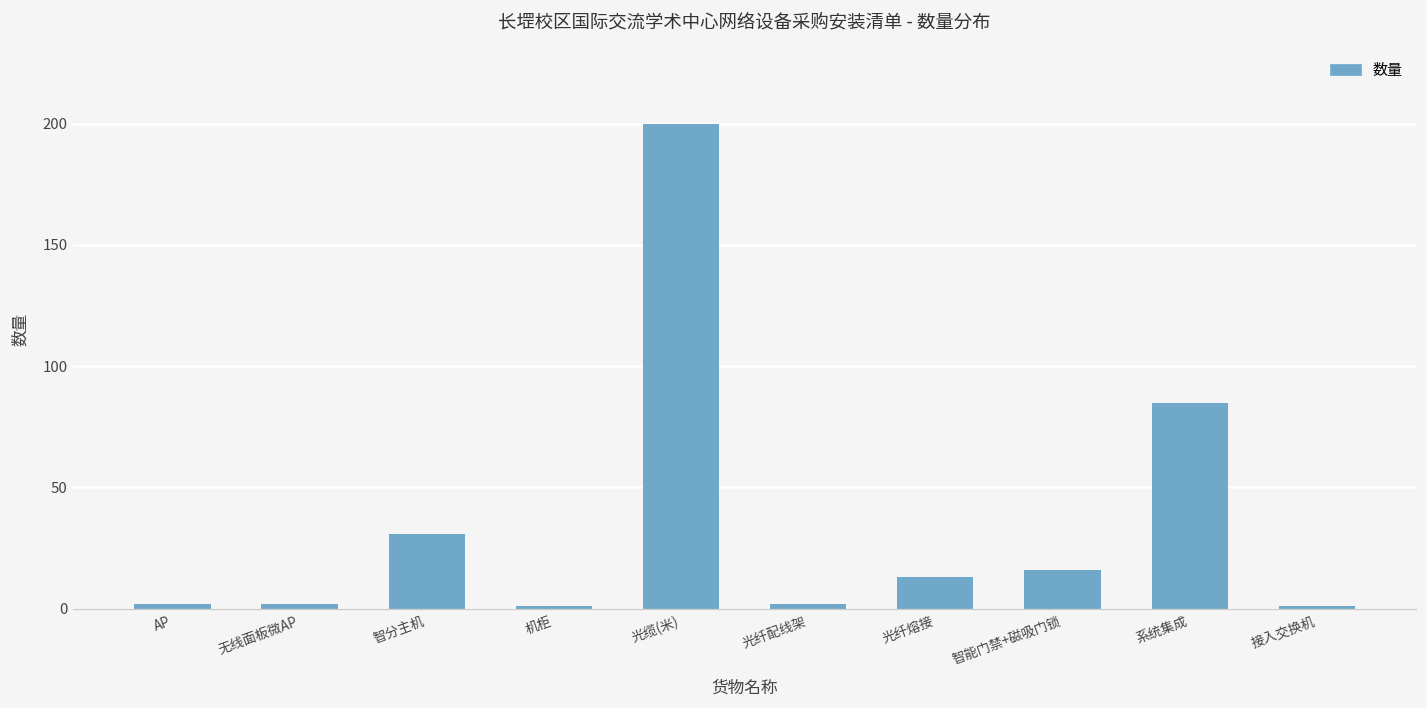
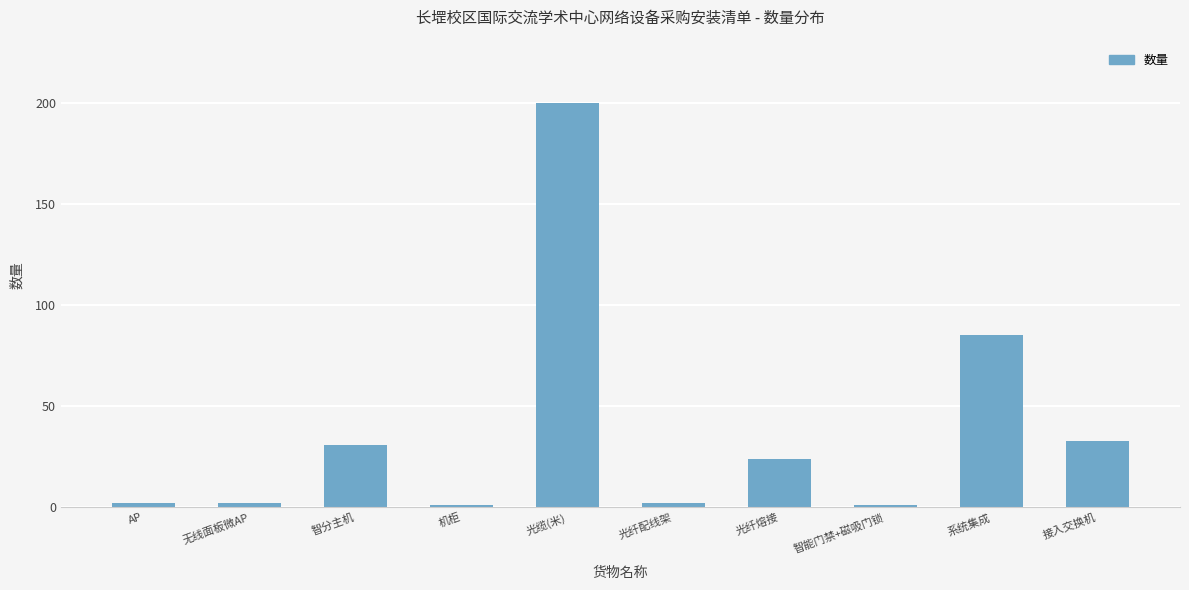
光纤熔接: 13 -> 24
智能门禁+磁吸门锁: 16 -> 1
接入交换机: 1 -> 33
